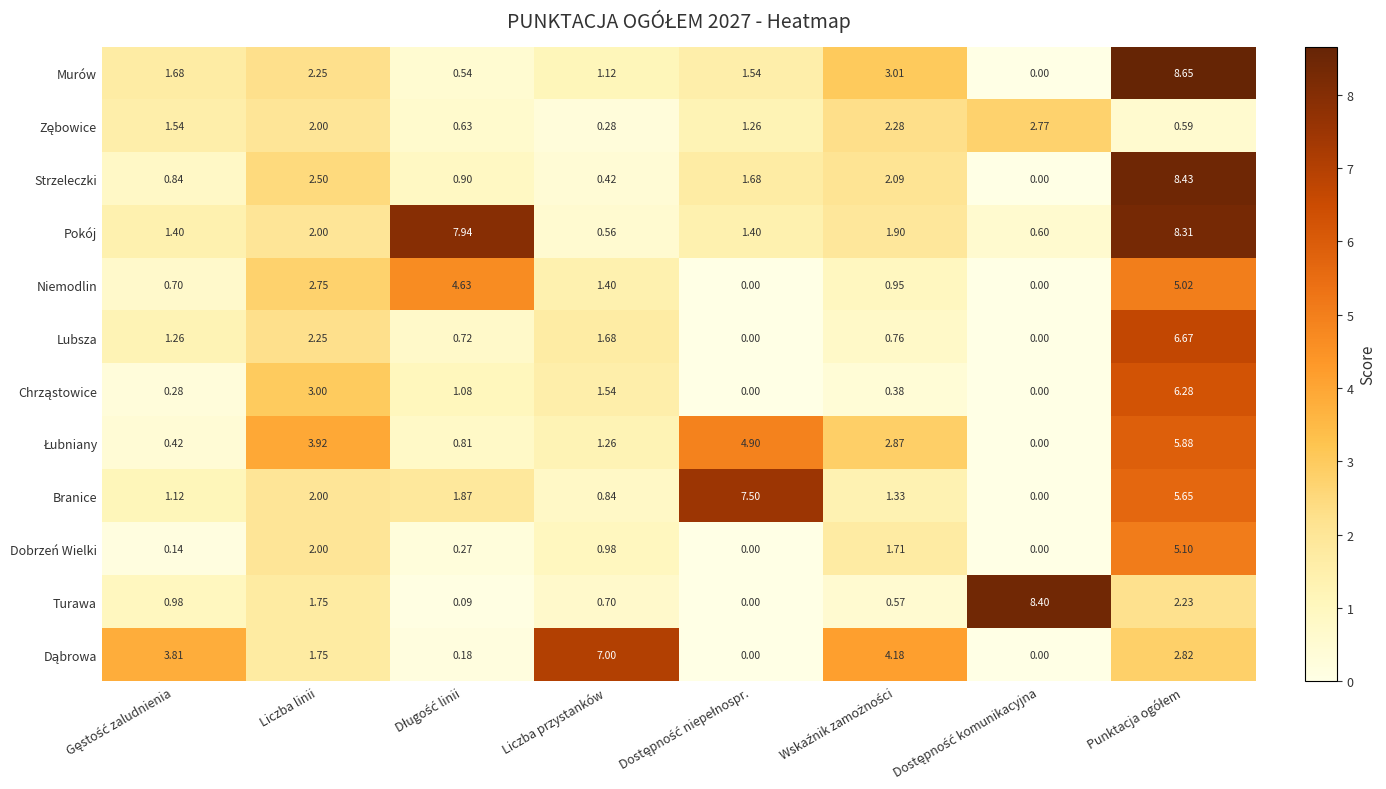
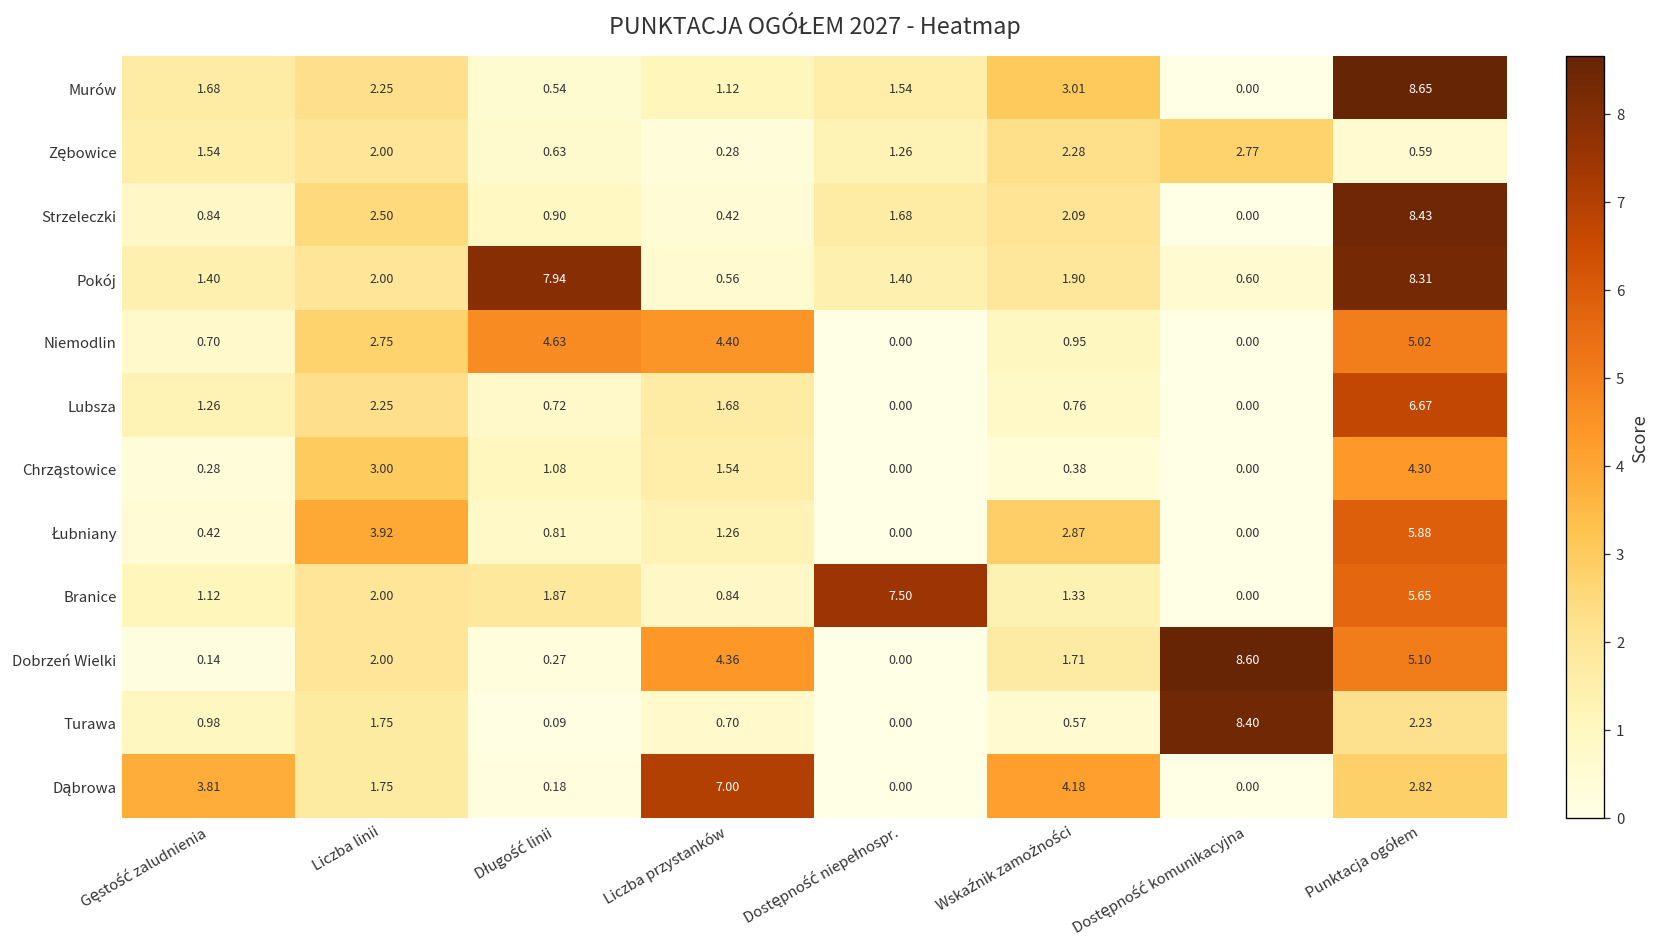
Niemodlin, Liczba przystanków: 1.40 -> 4.40
Chrząstowice, Punktacja ogółem: 6.28 -> 4.30
Łubniany, Dostępność niepełnospr.: 4.90 -> 0.00
Dobrzeń Wielki, Liczba przystanków: 0.98 -> 4.36
Dobrzeń Wielki, Dostępność komunikacyjna: 0.00 -> 8.60
